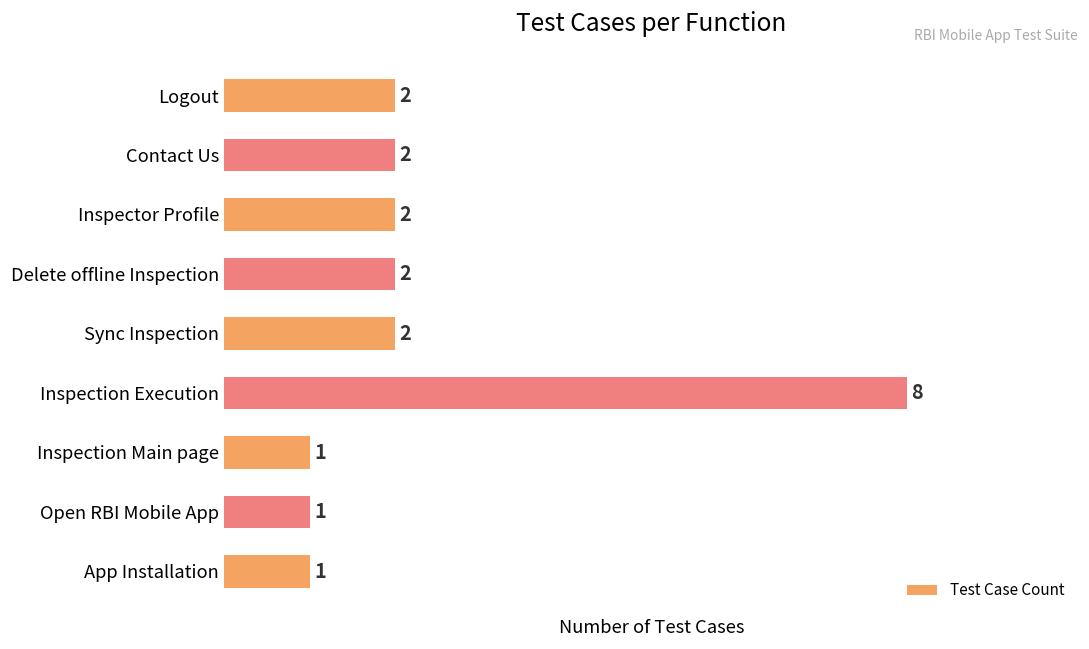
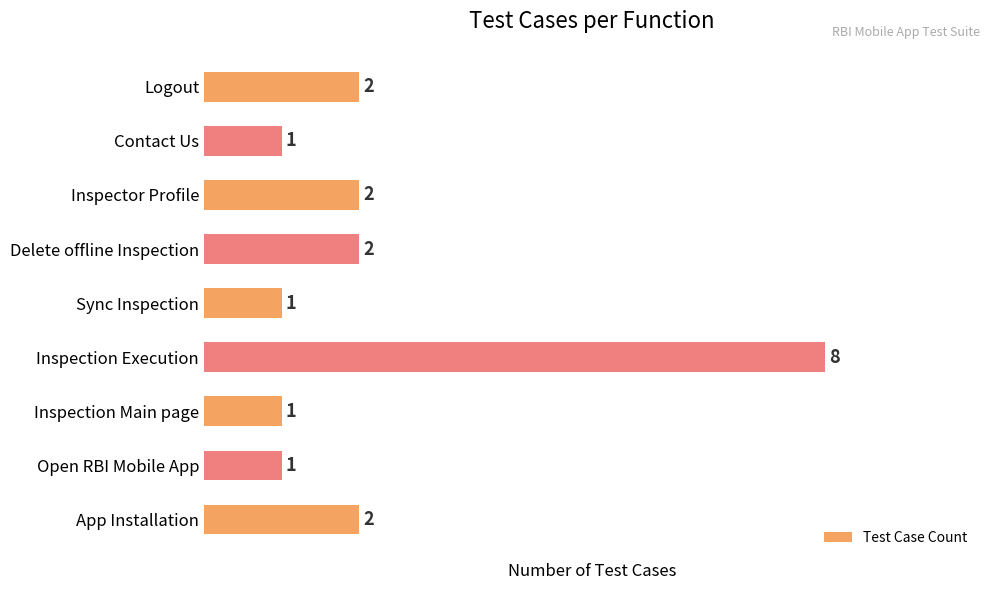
Contact Us: 2 -> 1
Sync Inspection: 2 -> 1
App Installation: 1 -> 2
